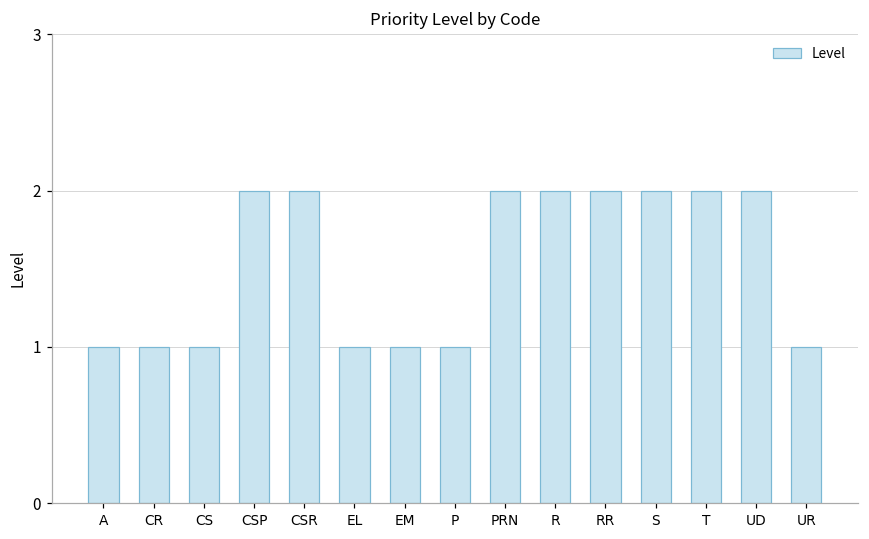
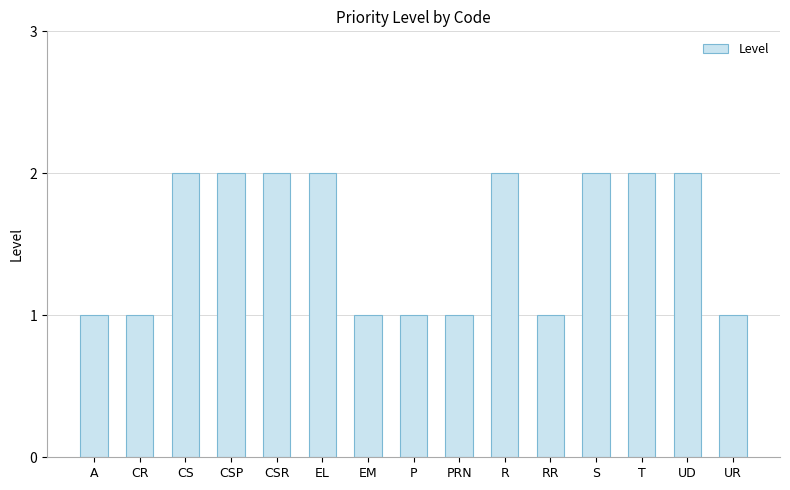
CS: 1 -> 2
EL: 1 -> 2
PRN: 2 -> 1
RR: 2 -> 1
